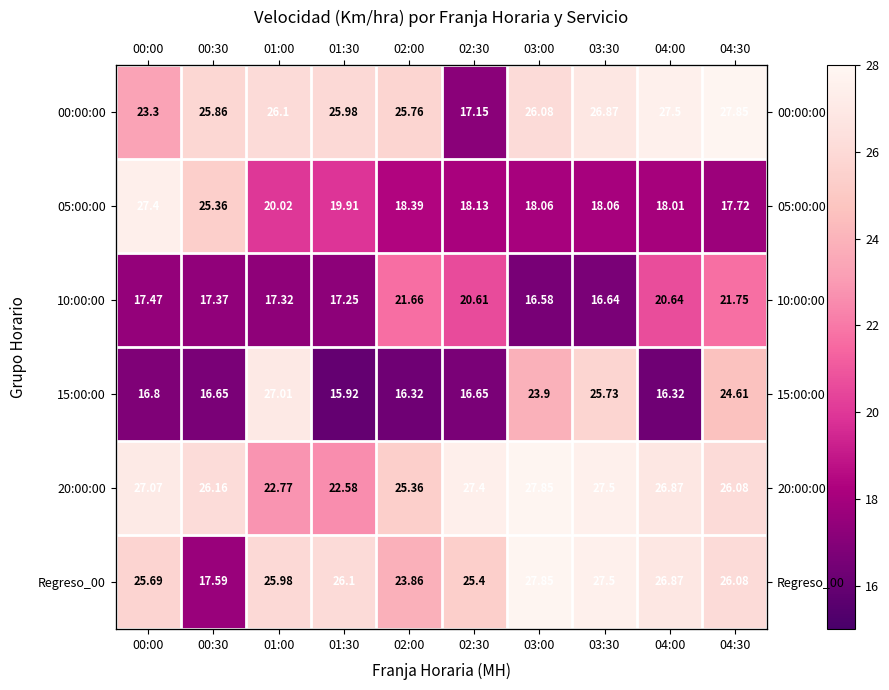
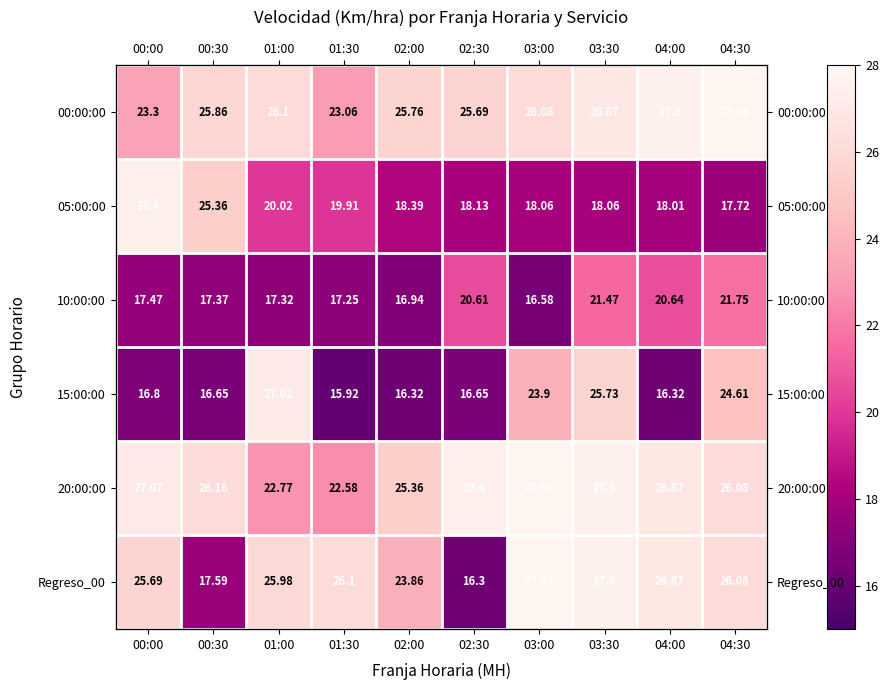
00:00:00, 01:30: 25.98 -> 23.06
00:00:00, 02:30: 17.15 -> 25.69
10:00:00, 02:00: 21.66 -> 16.94
10:00:00, 03:30: 16.64 -> 21.47
Regreso_00, 02:30: 25.4 -> 16.3
